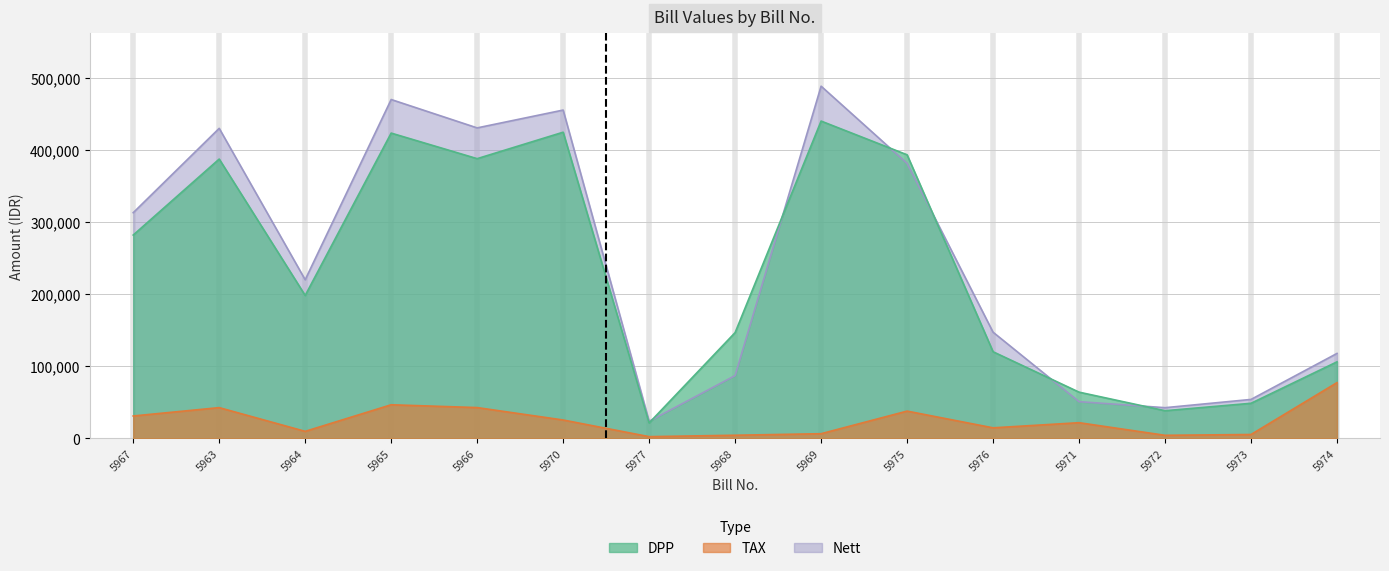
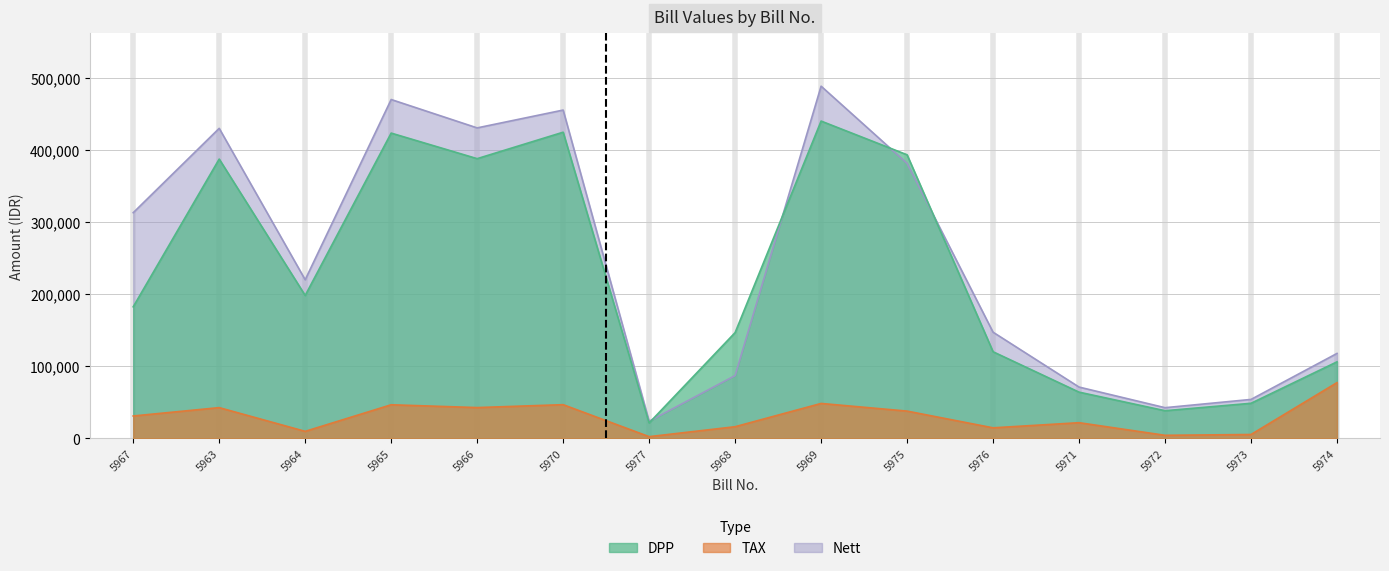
DPP, 5967: 280,000 -> 180,000
TAX, 5970: 30,000 -> 50,000
TAX, 5968: 0 -> 20,000
TAX, 5969: 10,000 -> 50,000
Nett, 5971: 50,000 -> 70,000
